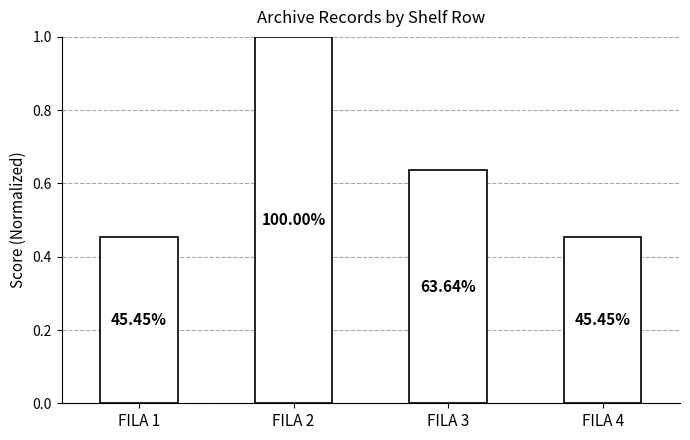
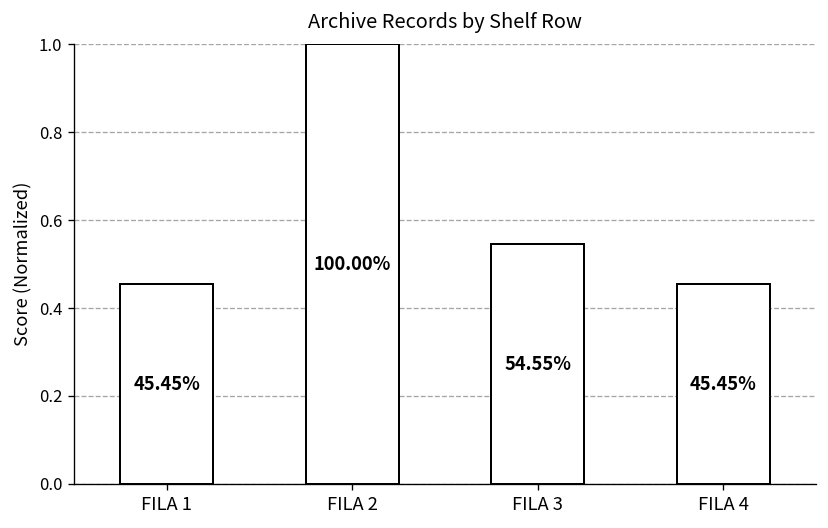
FILA 3: 63.64% -> 54.55%
